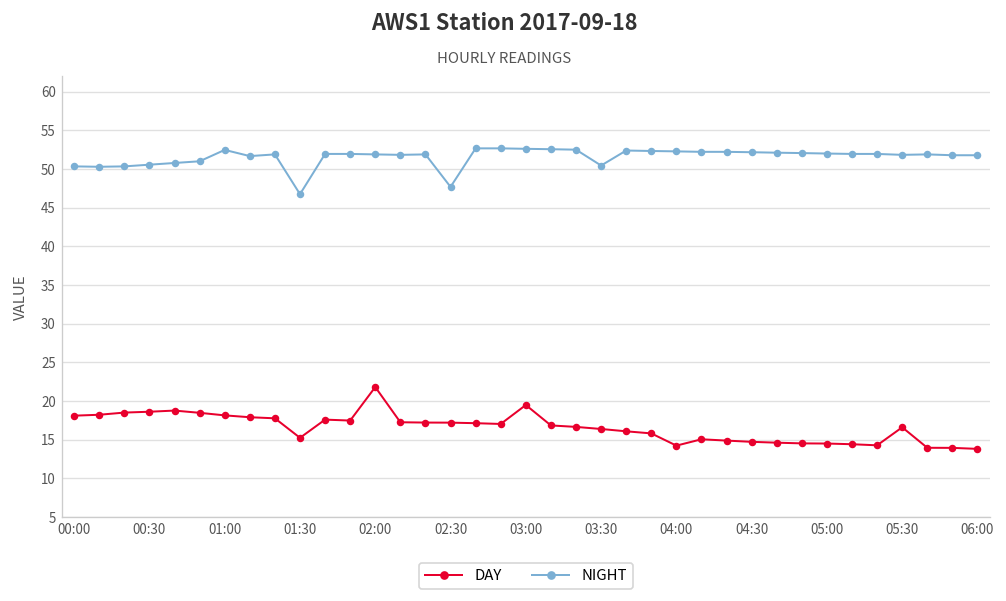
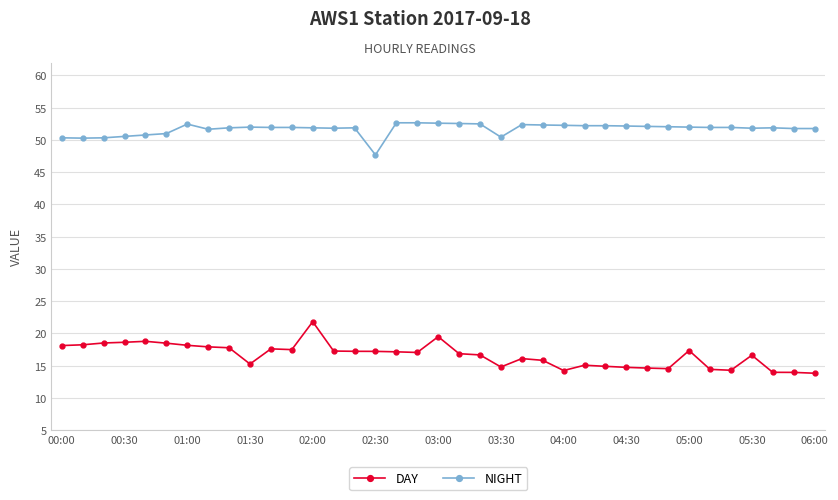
NIGHT, 01:30: 47 -> 52
DAY, 03:30: 16 -> 15
DAY, 05:00: 15 -> 17
